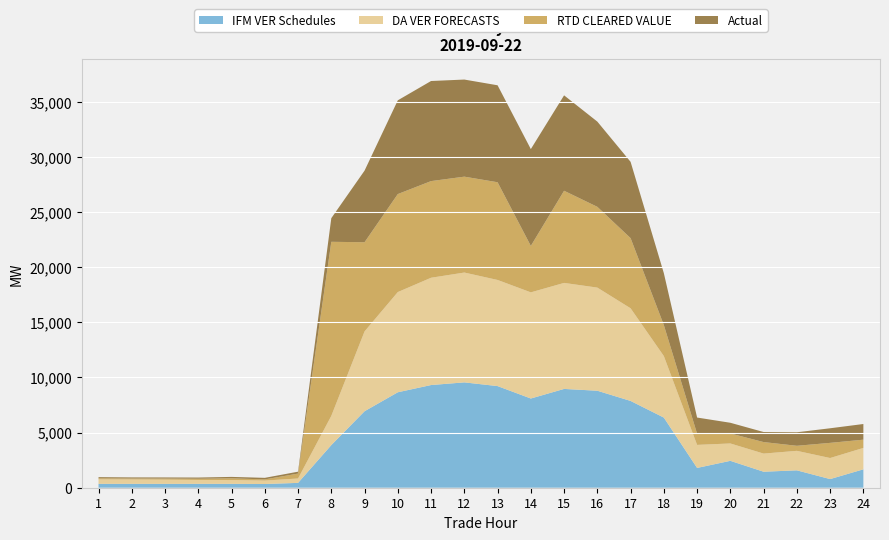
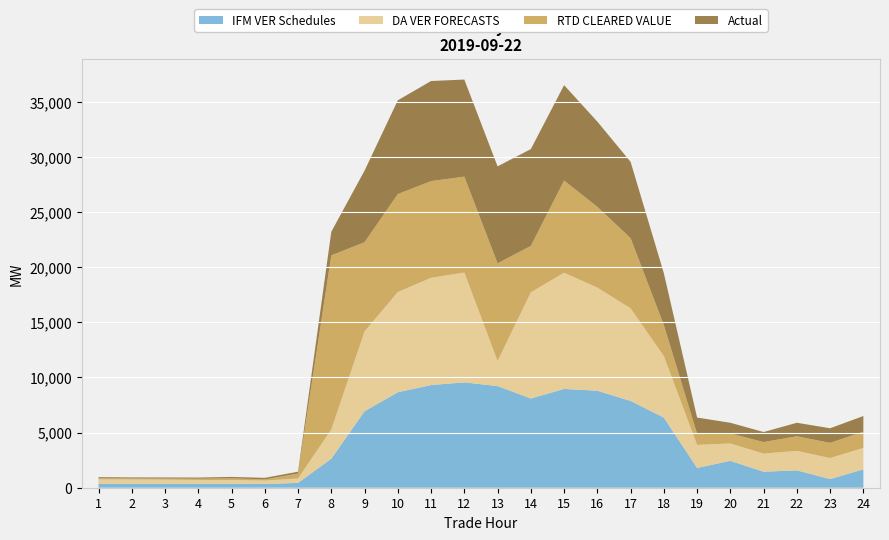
IFM VER Schedules, 8: 3,900 -> 2,600
DA VER FORECASTS, 13: 9,600 -> 2,300
DA VER FORECASTS, 15: 9,600 -> 10,500
RTD CLEARED VALUE, 22: 500 -> 1,300
RTD CLEARED VALUE, 24: 700 -> 1,500
